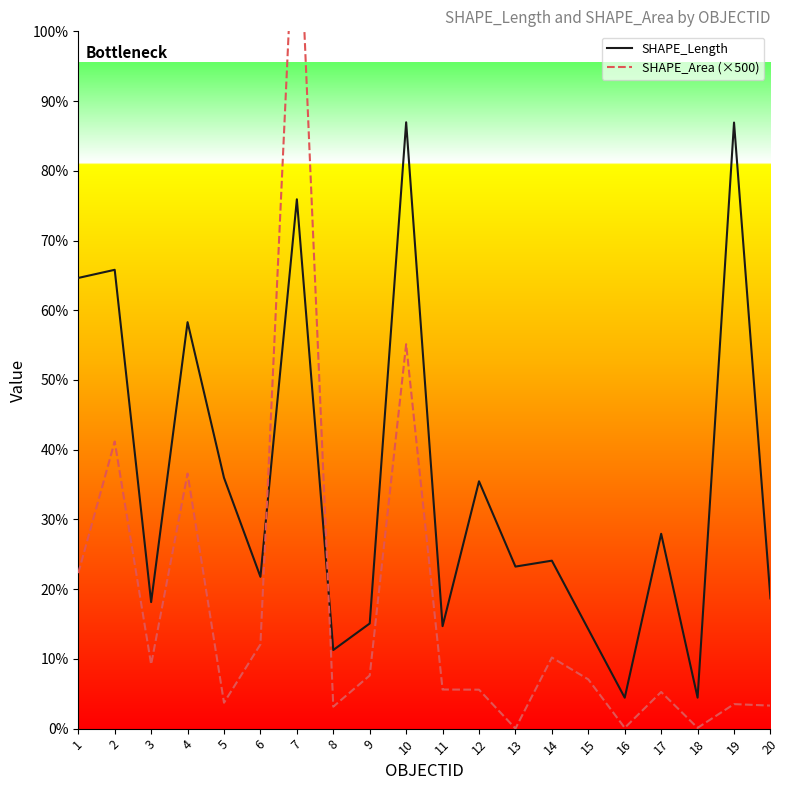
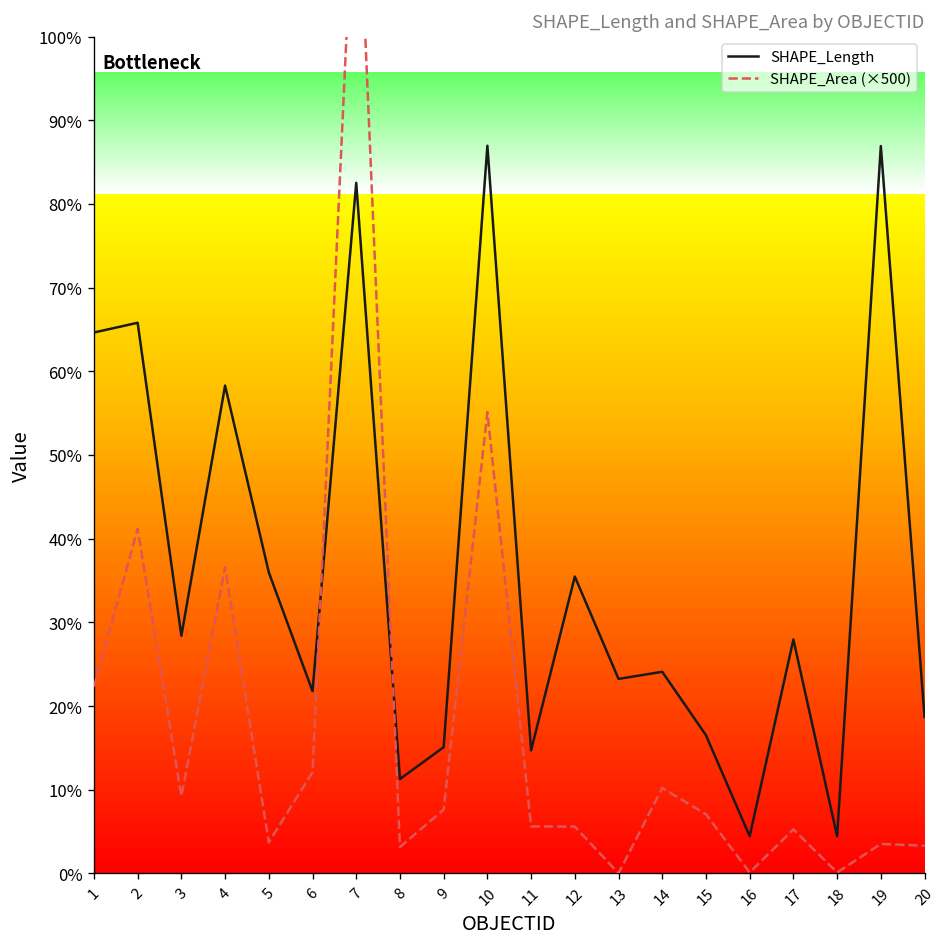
SHAPE_Length, 3: 18% -> 28%
SHAPE_Length, 7: 76% -> 83%
SHAPE_Length, 15: 14% -> 17%
